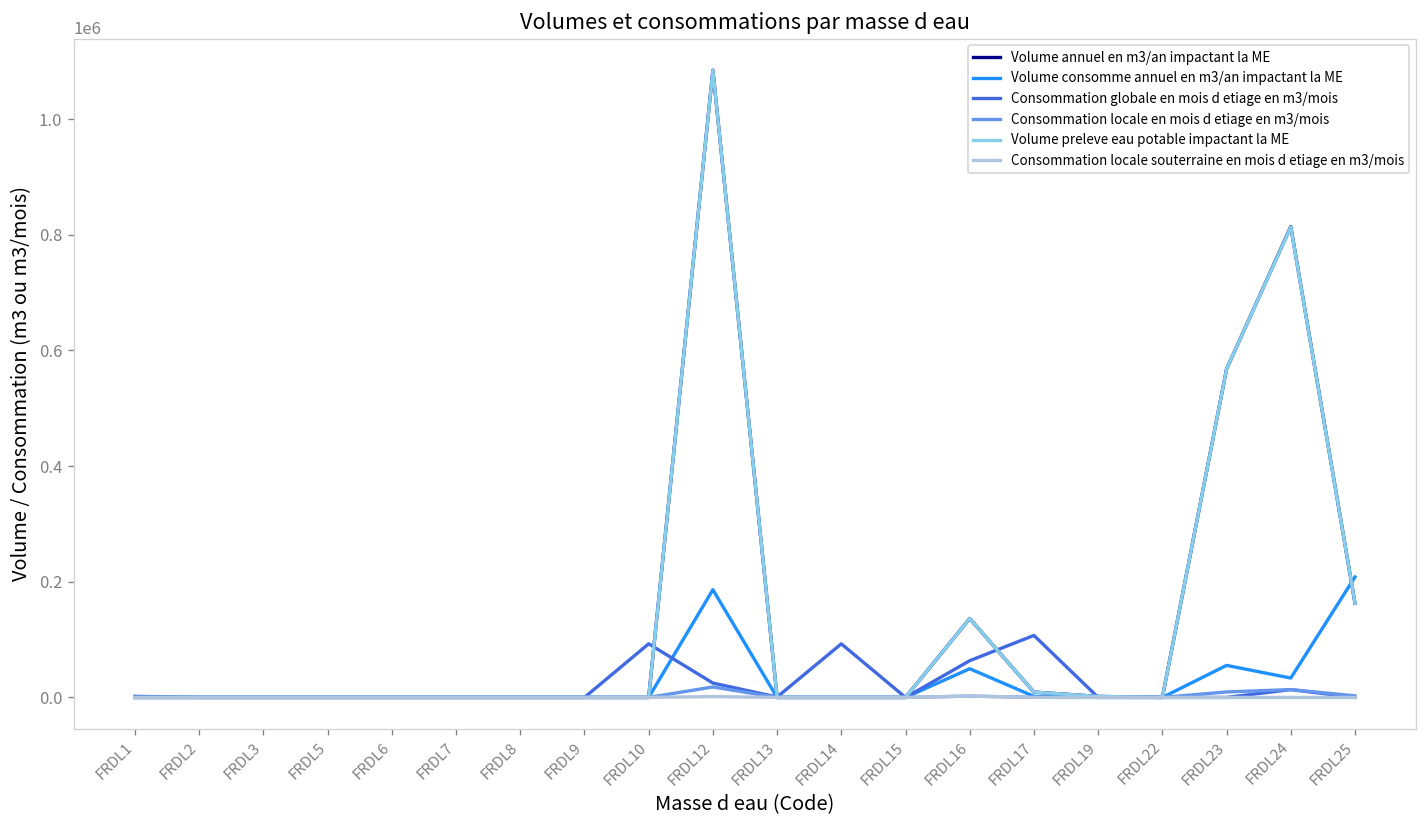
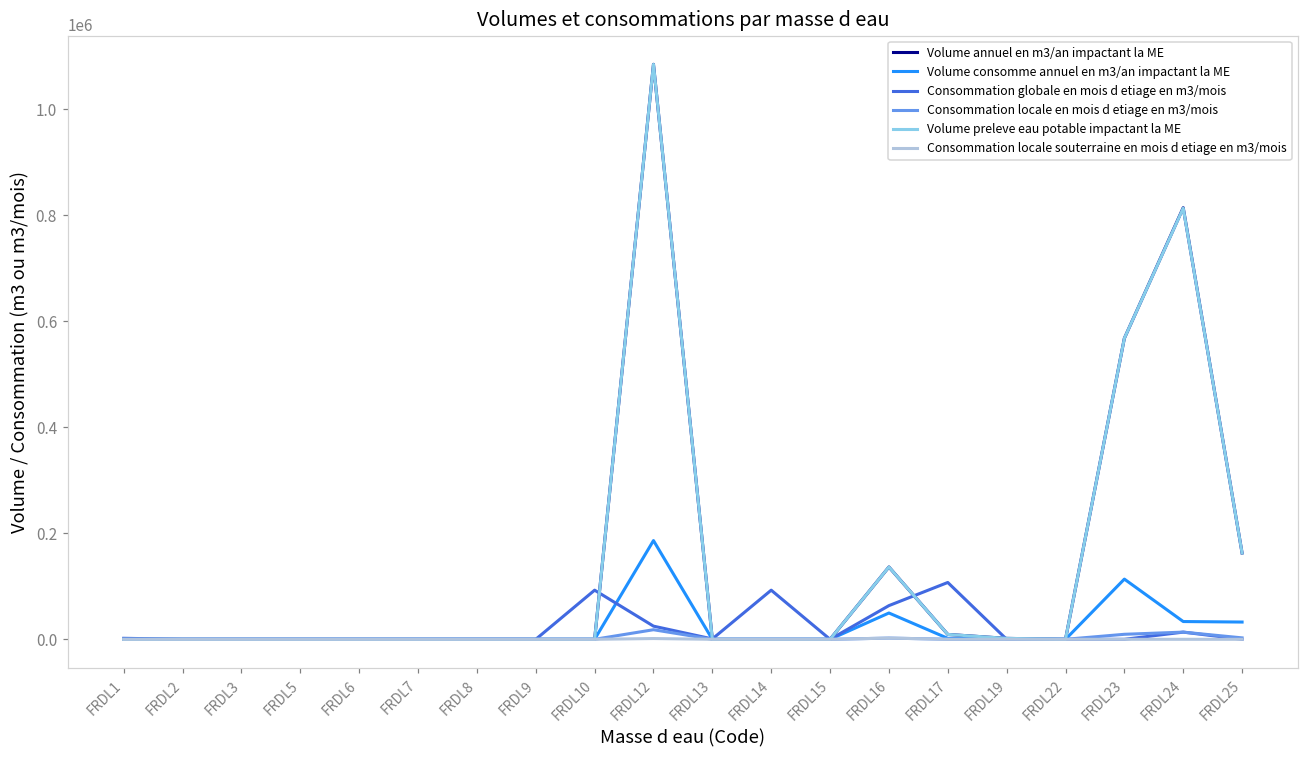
Volume consomme annuel en m3/an impactant la ME, FRDL23: 60000 -> 110000
Volume consomme annuel en m3/an impactant la ME, FRDL25: 210000 -> 30000
